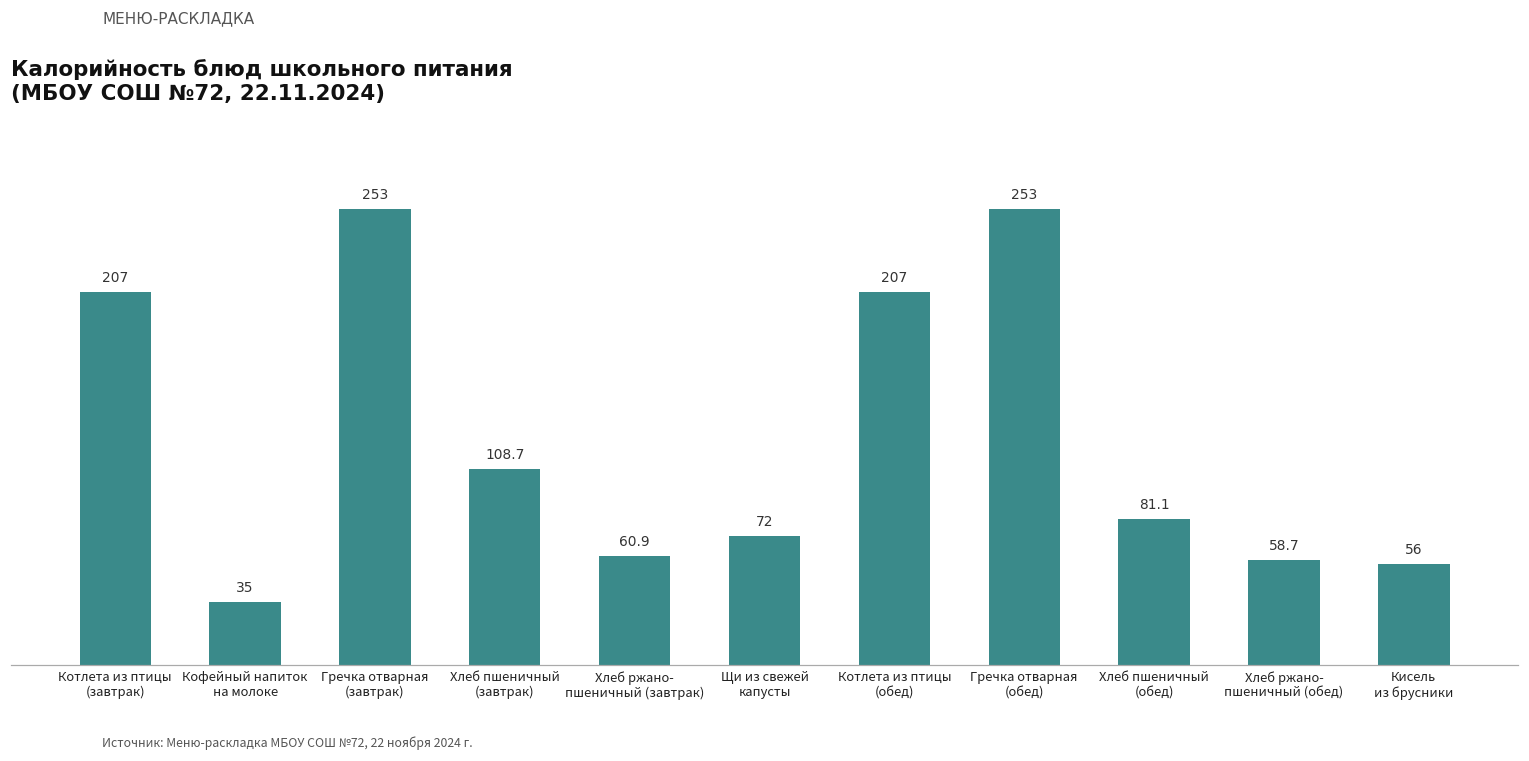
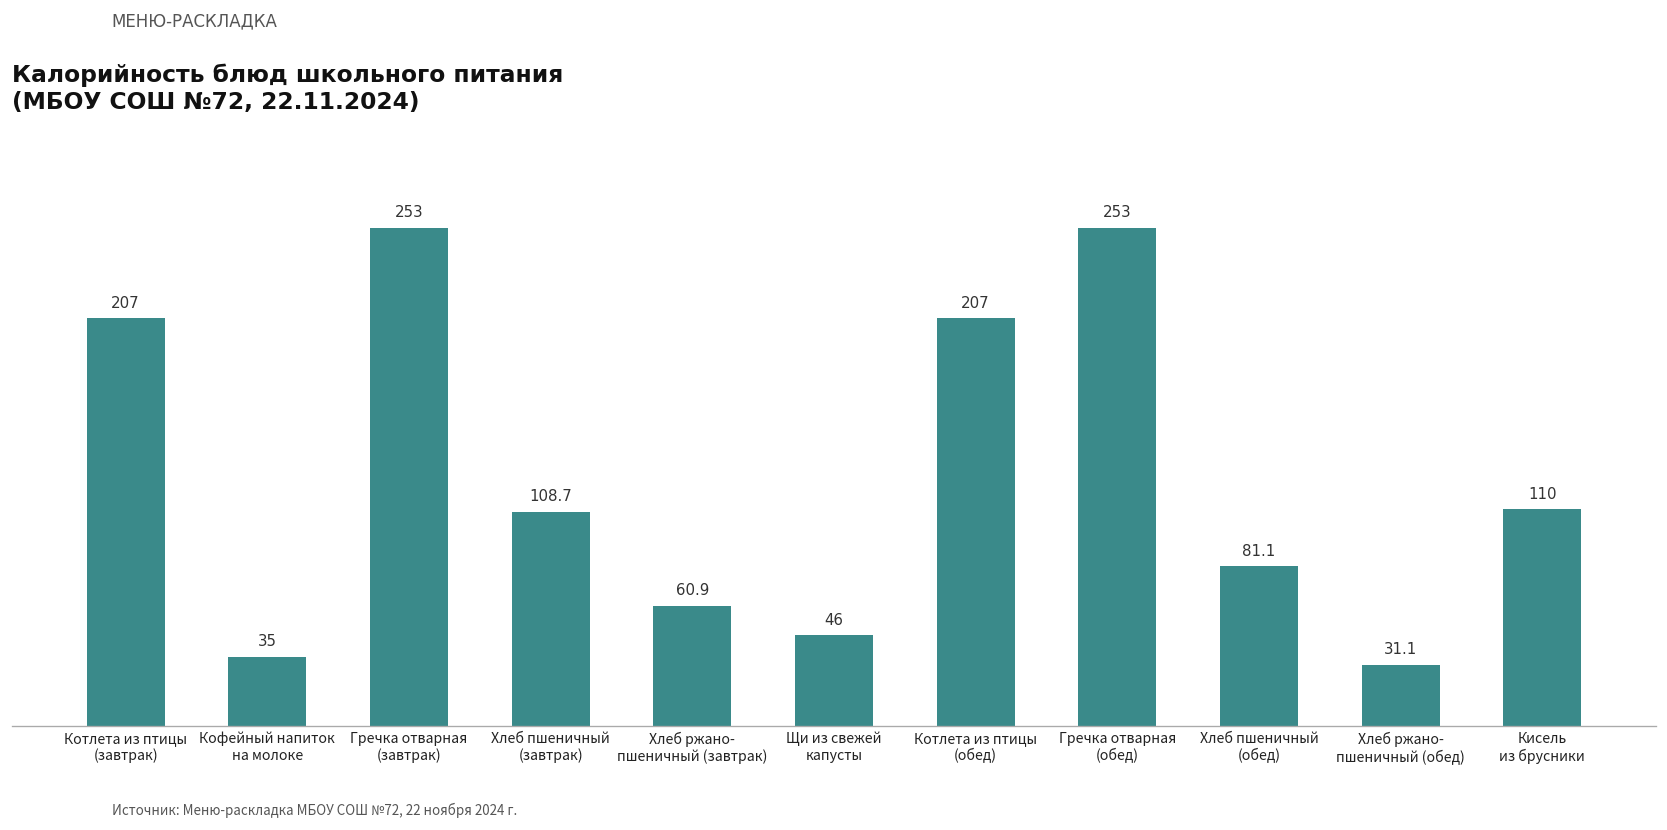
Щи из свежей капусты: 72 -> 46
Хлеб ржано- пшеничный (обед): 58.7 -> 31.1
Кисель из брусники: 56 -> 110
